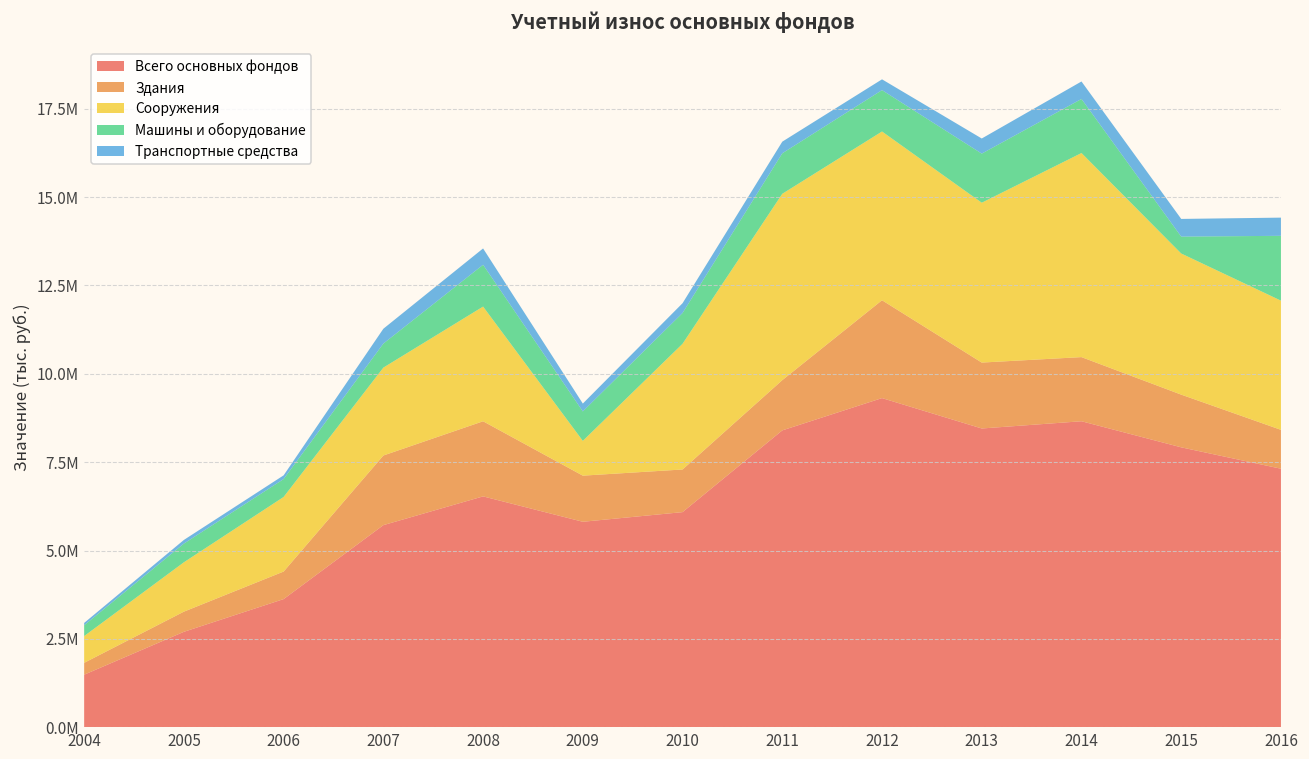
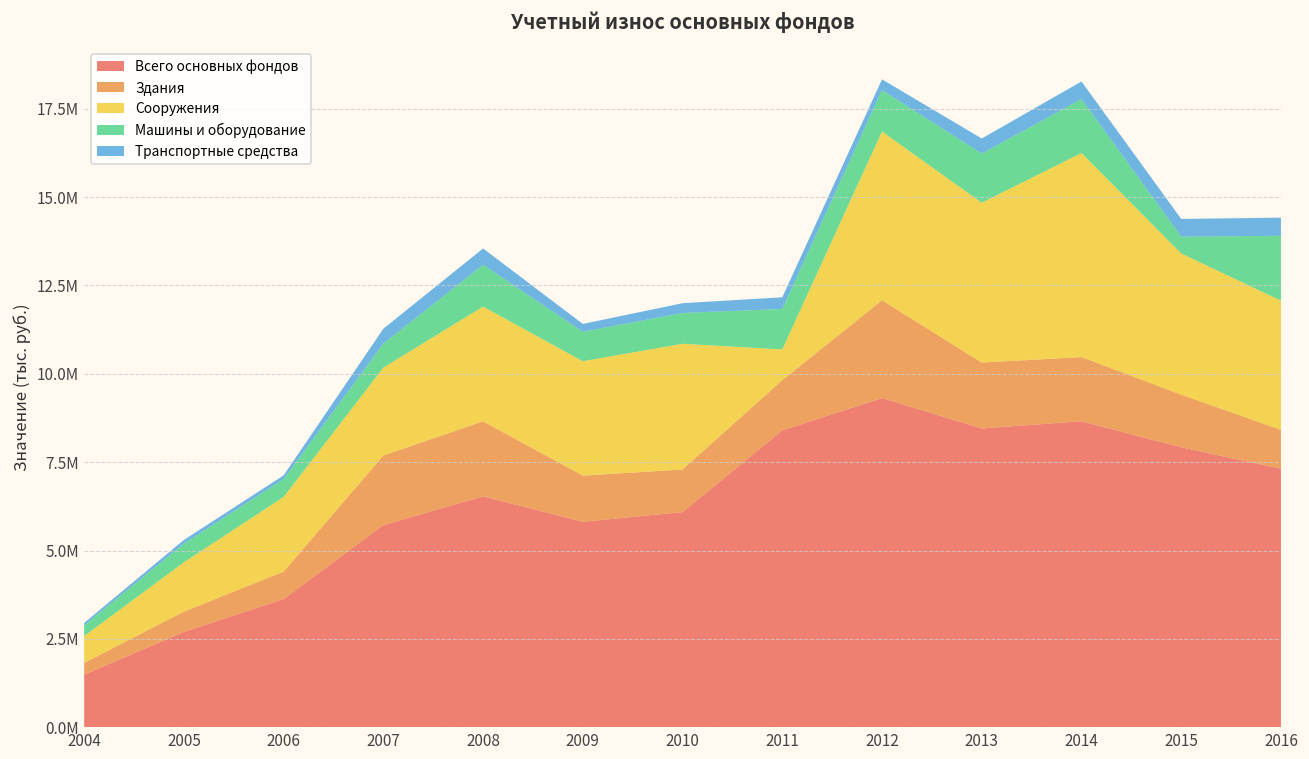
Сооружения, 2009: 1.0М -> 3.2М
Сооружения, 2011: 5.3М -> 0.9М
